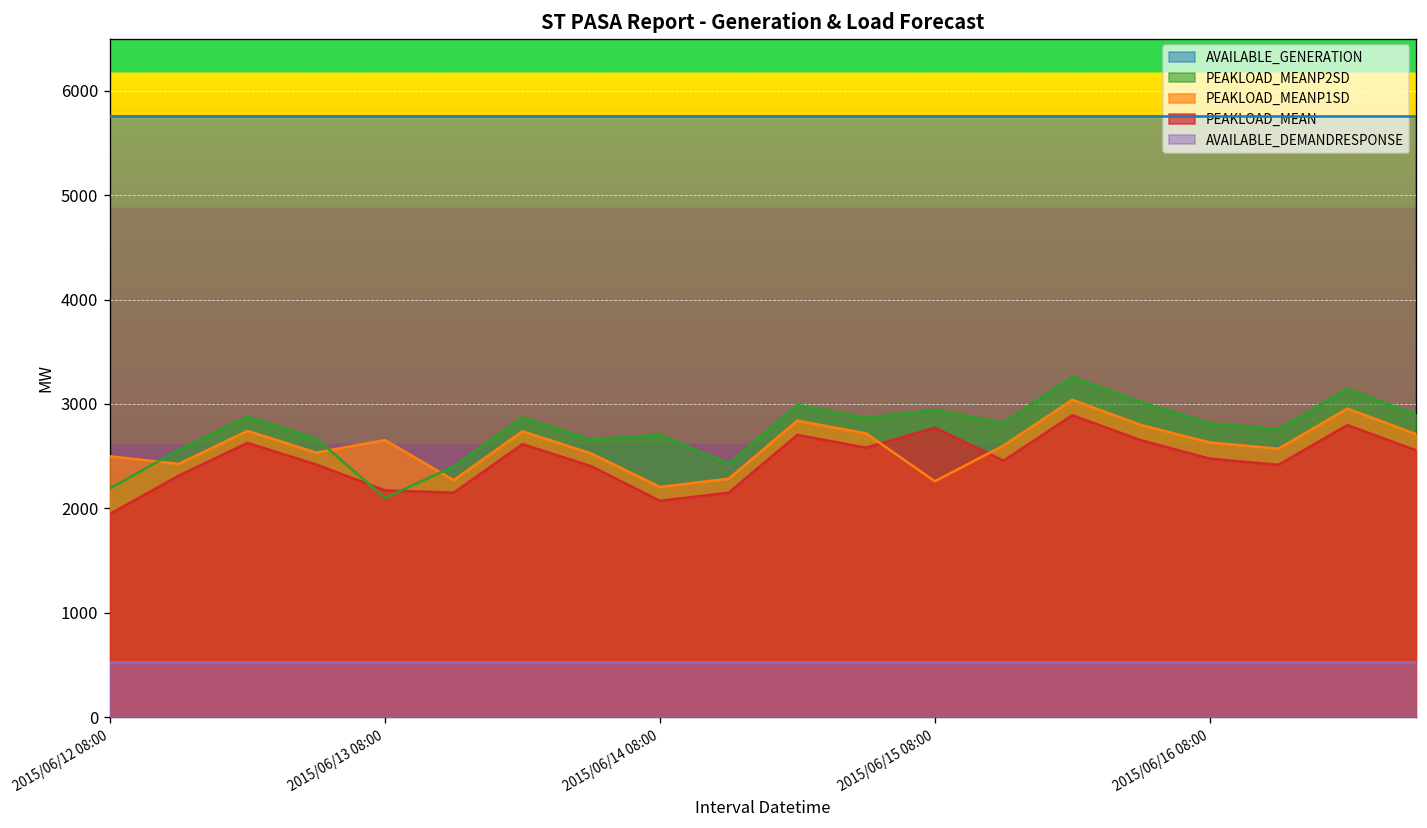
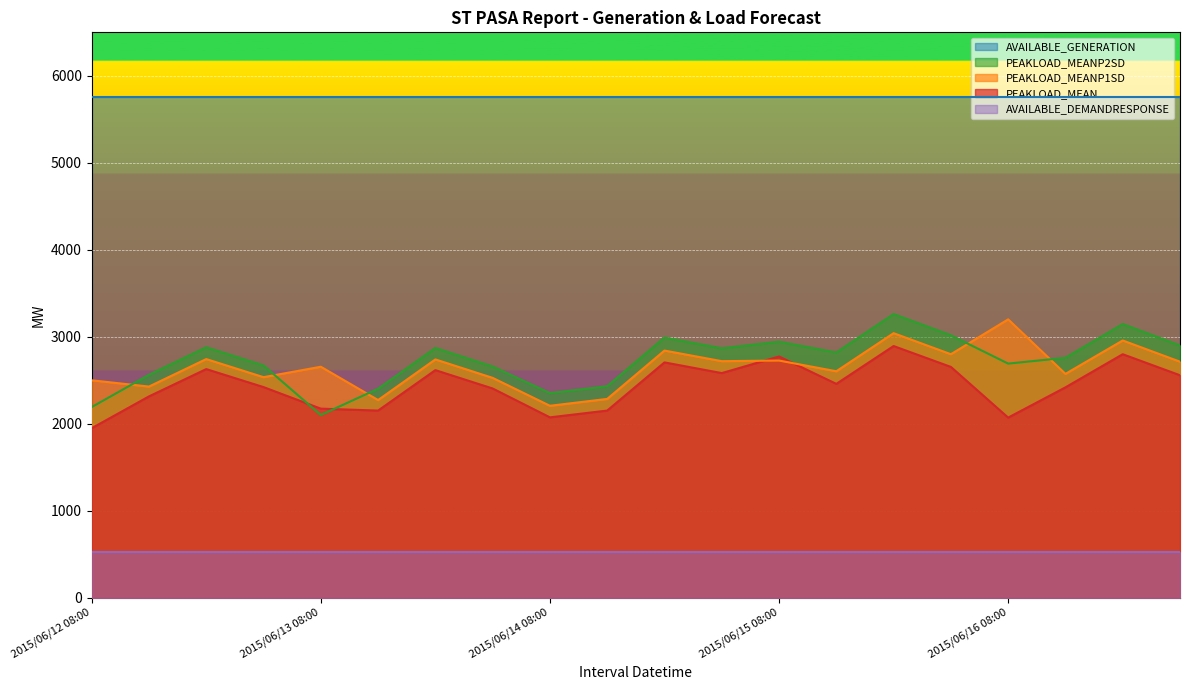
PEAKLOAD_MEANP2SD, 2015/06/14 08:00: 2700 -> 2400
PEAKLOAD_MEANP1SD, 2015/06/15 08:00: 2300 -> 2700
PEAKLOAD_MEANP2SD, 2015/06/16 08:00: 2800 -> 2700
PEAKLOAD_MEANP1SD, 2015/06/16 08:00: 2600 -> 3200
PEAKLOAD_MEAN, 2015/06/16 08:00: 2500 -> 2100
